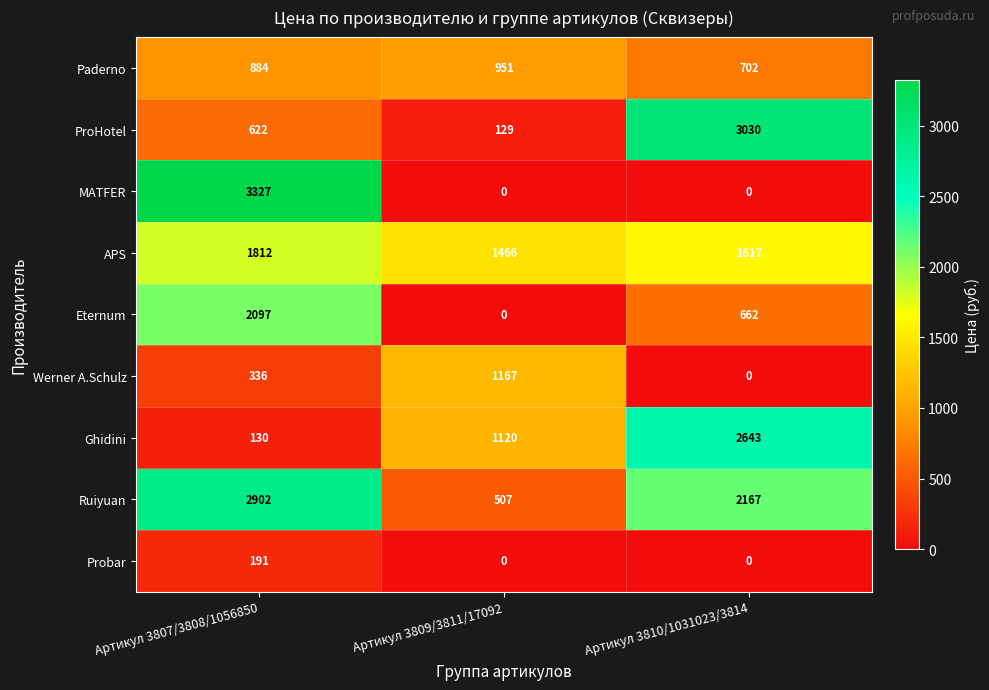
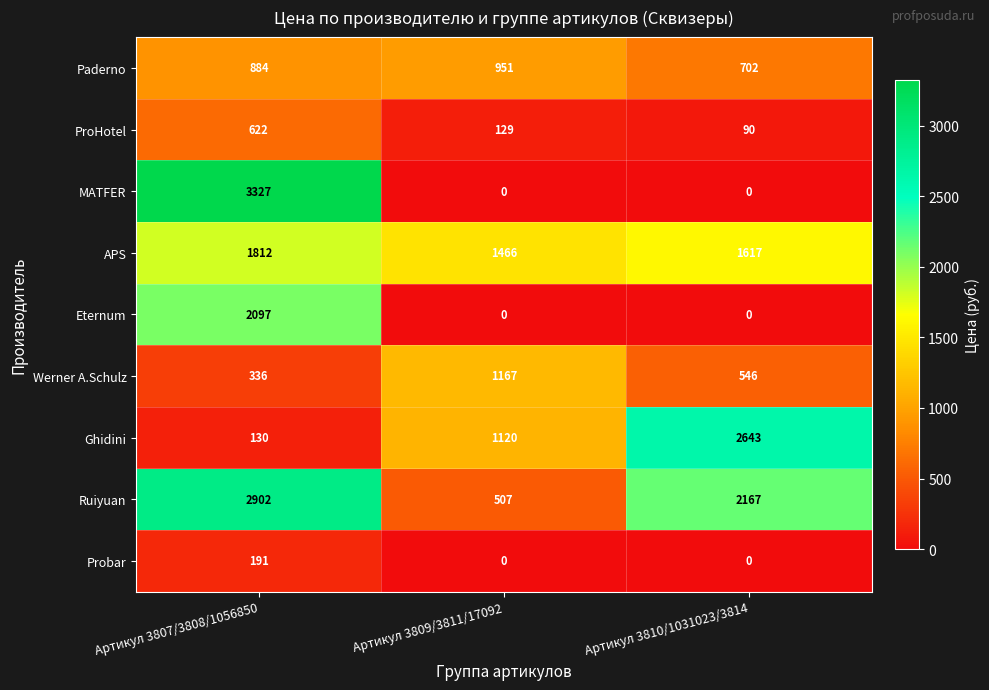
ProHotel, Артикул 3810/1031023/3814: 3030 -> 90
Eternum, Артикул 3810/1031023/3814: 662 -> 0
Werner A.Schulz, Артикул 3810/1031023/3814: 0 -> 546
